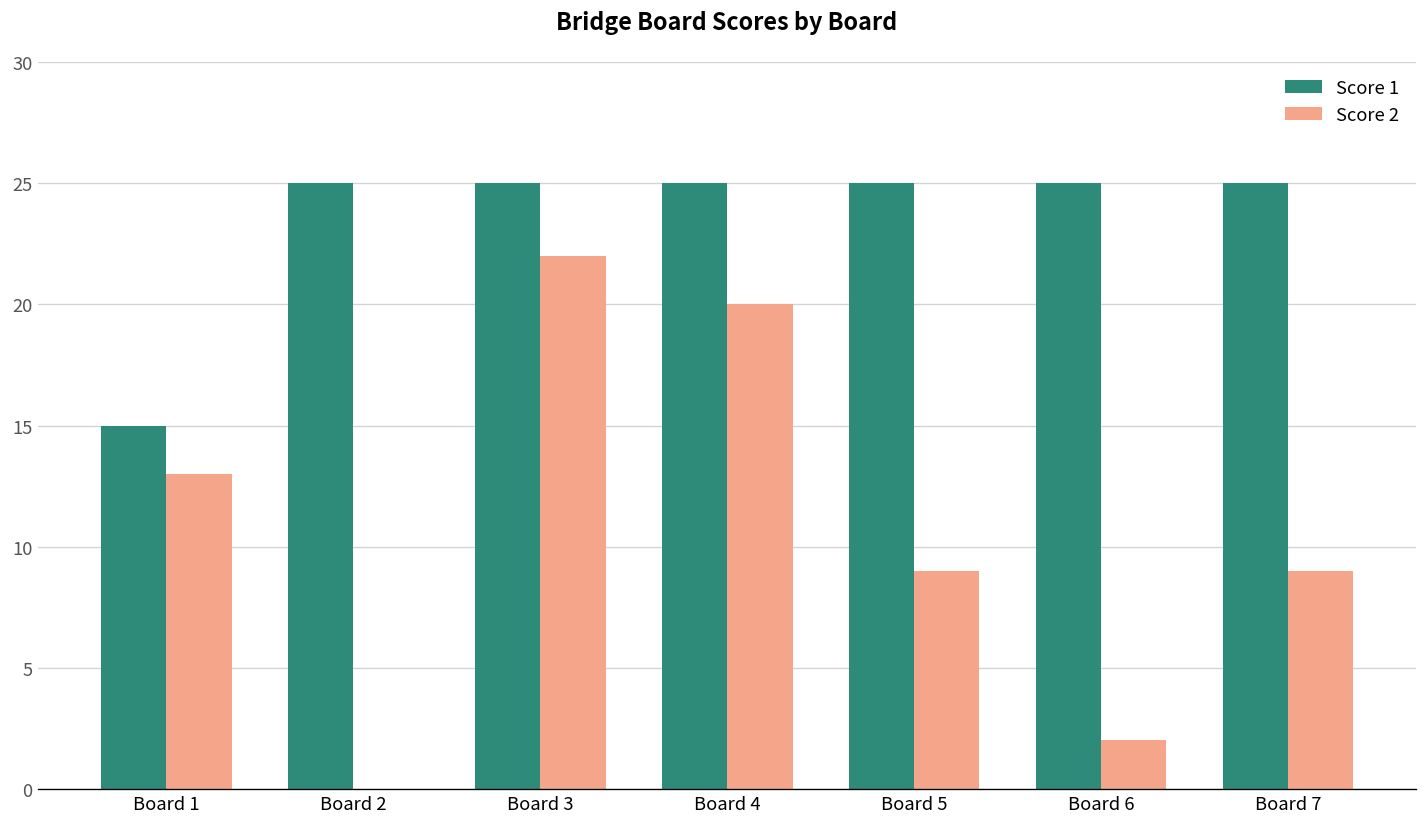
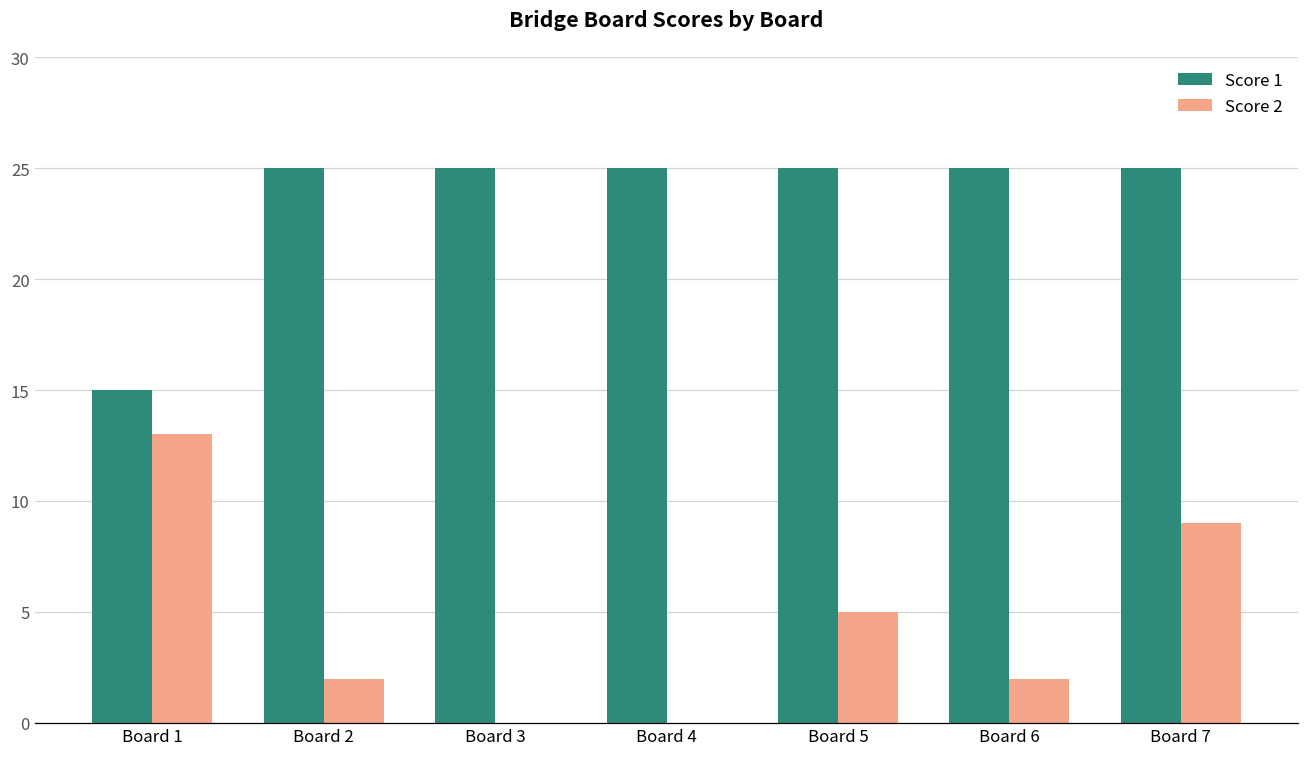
Score 2, Board 2: 0 -> 2
Score 2, Board 3: 22 -> 0
Score 2, Board 4: 20 -> 0
Score 2, Board 5: 9 -> 5
